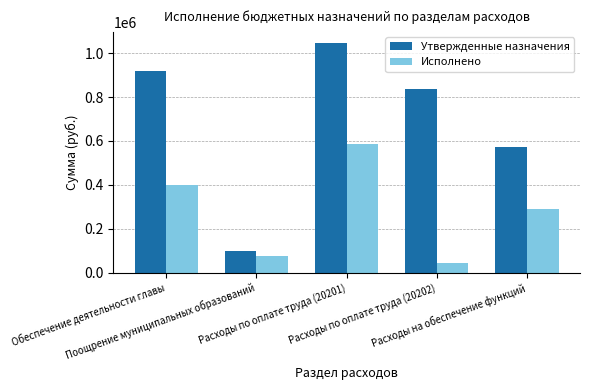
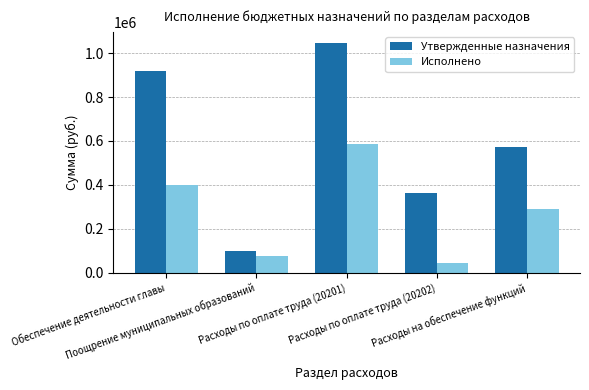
Утвержденные назначения, Расходы по оплате труда (20202): 830000 -> 360000
